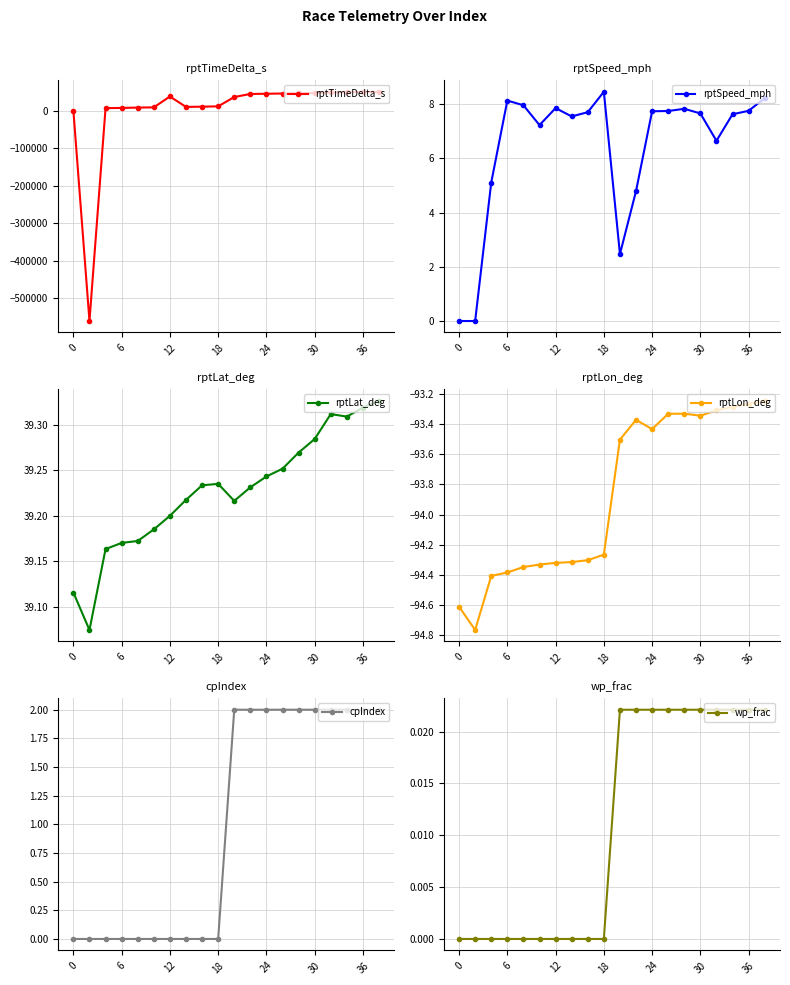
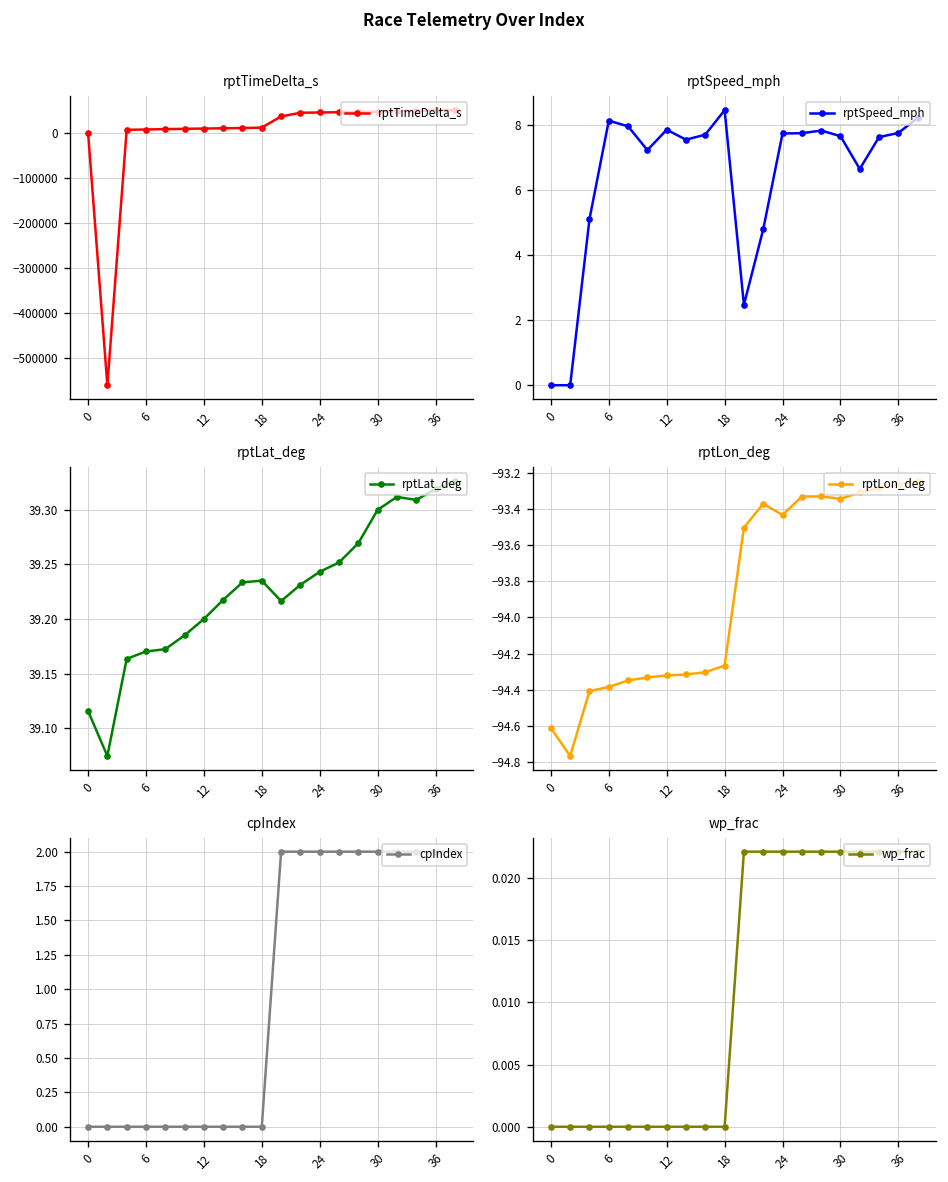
rptTimeDelta_s, 12: 40000 -> 10000
rptLat_deg, 30: 39.28 -> 39.30
